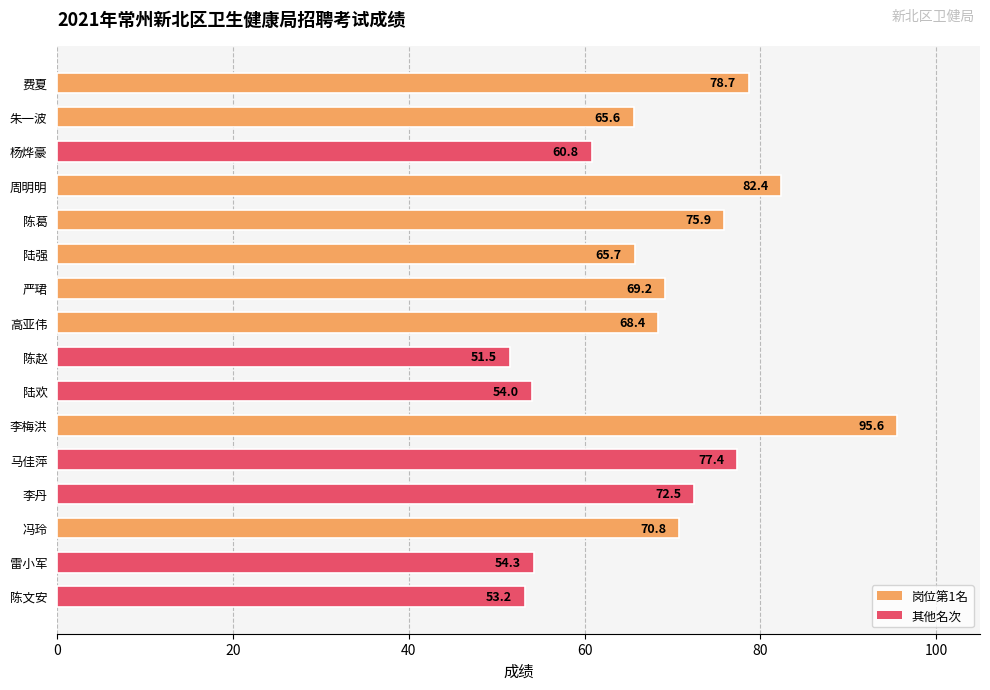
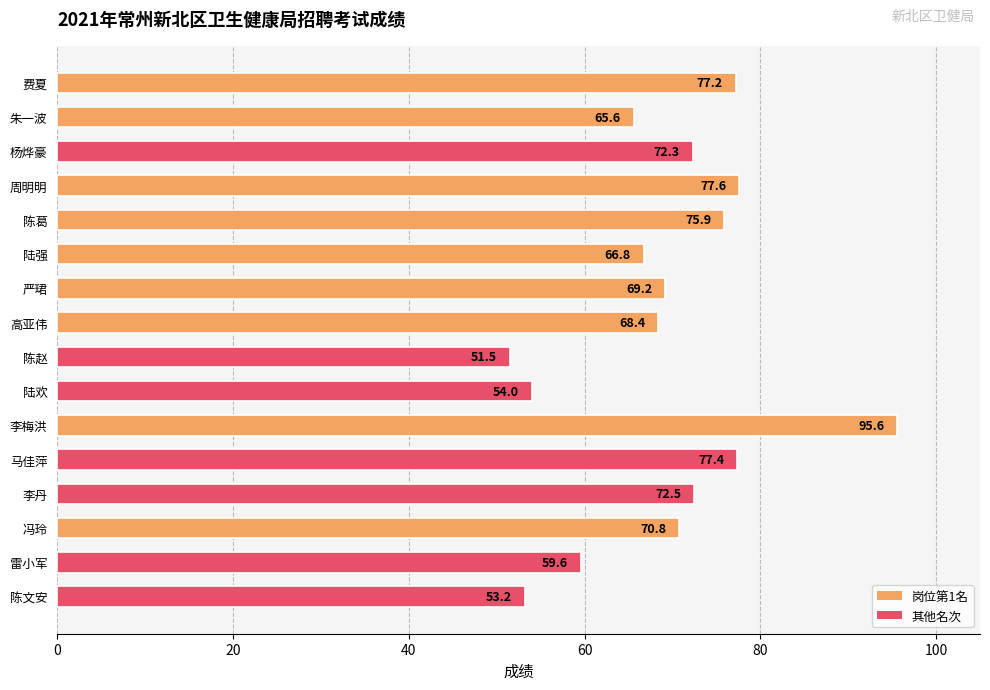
费夏: 78.7 -> 77.2
杨烨豪: 60.8 -> 72.3
周明明: 82.4 -> 77.6
陆强: 65.7 -> 66.8
雷小军: 54.3 -> 59.6
